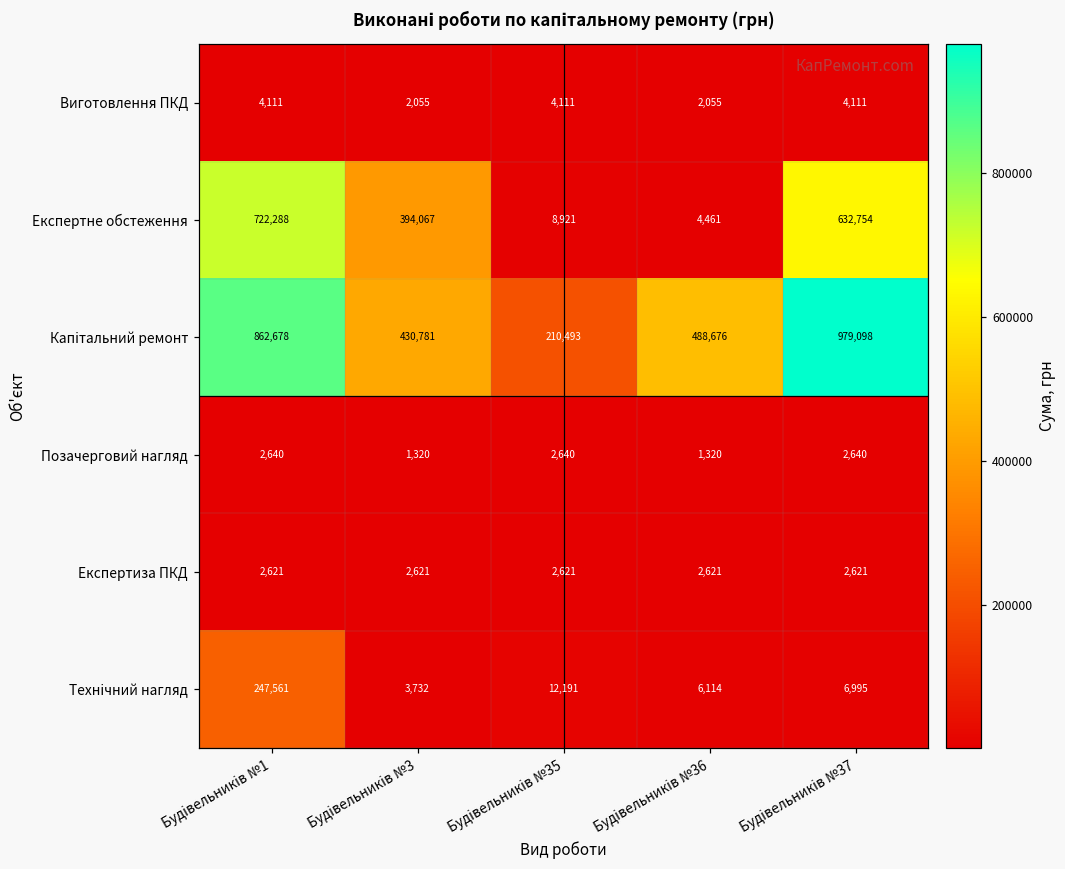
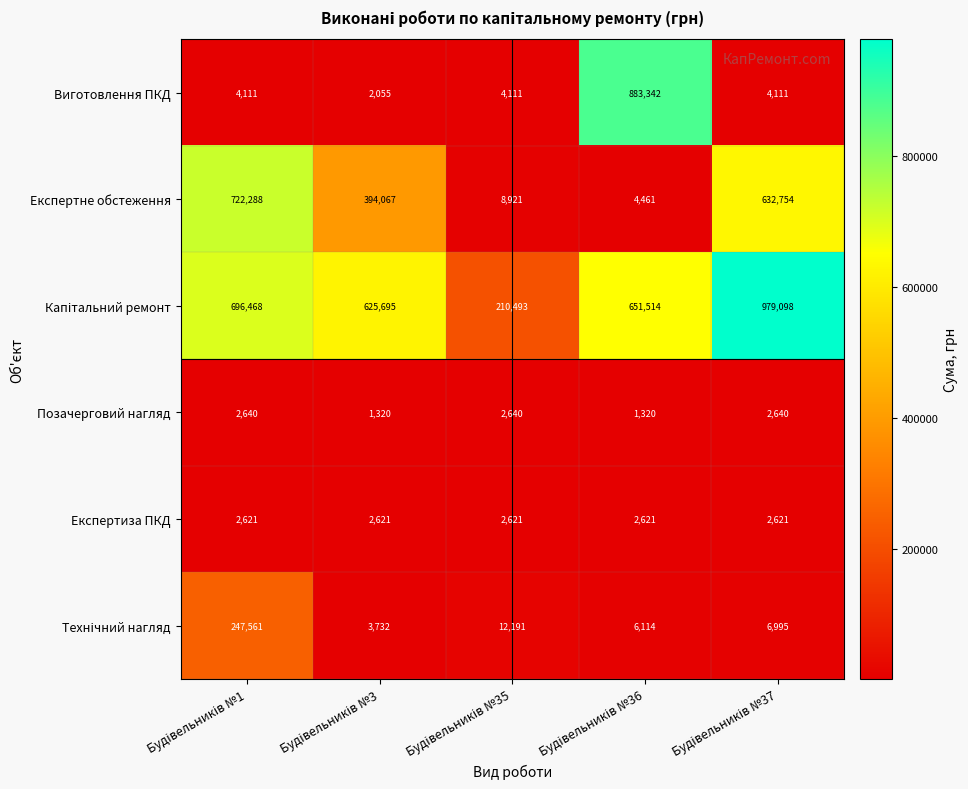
Виготовлення ПКД, Будівельників №36: 2,055 -> 883,342
Капітальний ремонт, Будівельників №1: 862,678 -> 696,468
Капітальний ремонт, Будівельників №3: 430,781 -> 625,695
Капітальний ремонт, Будівельників №36: 488,676 -> 651,514
